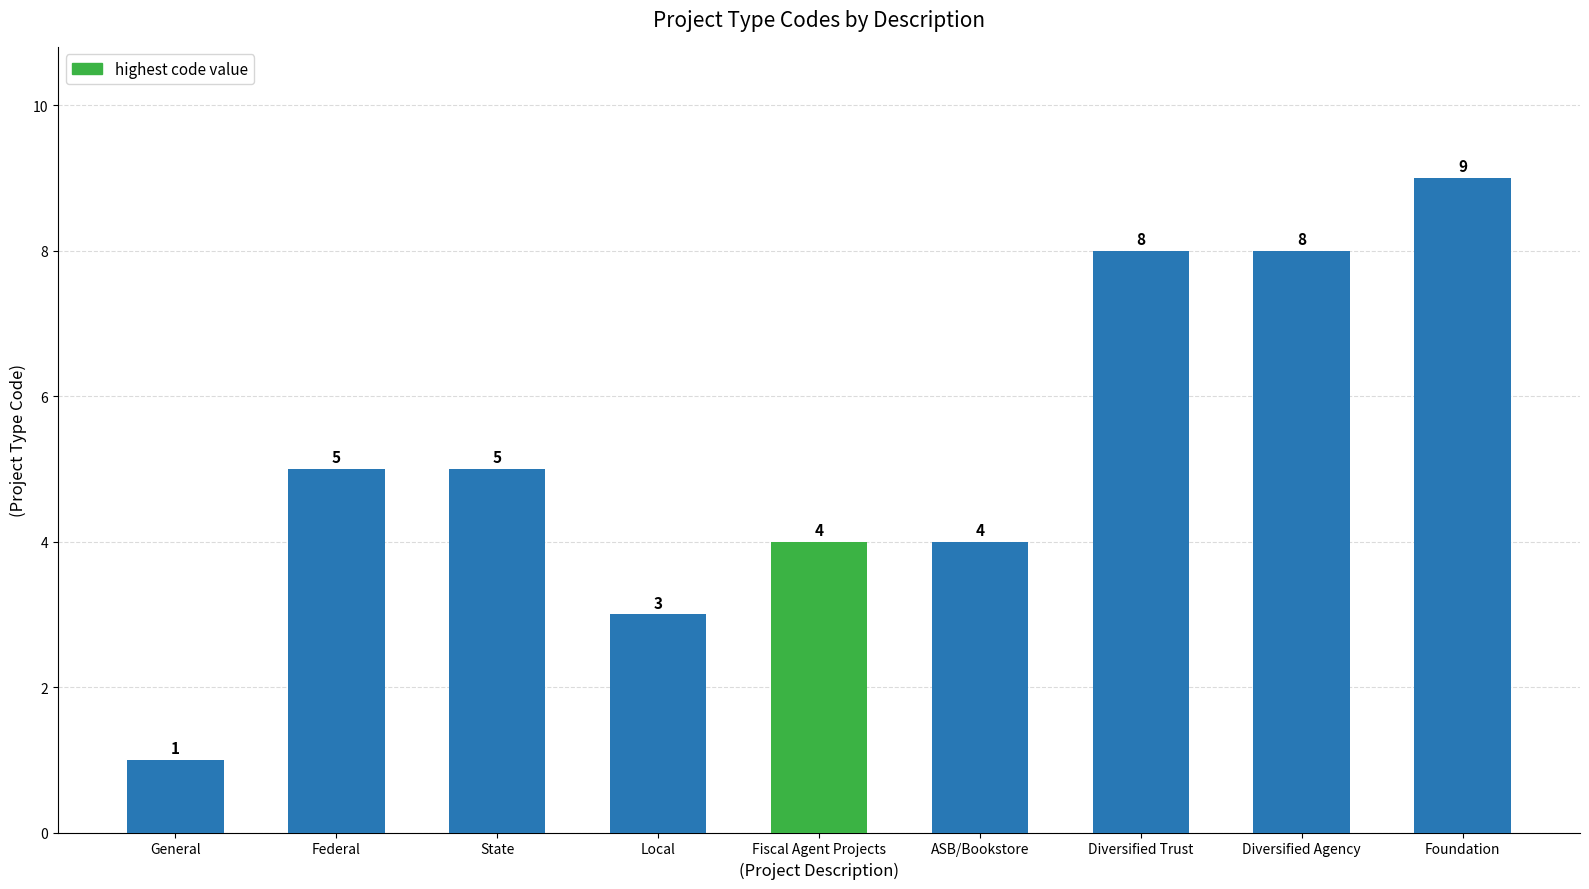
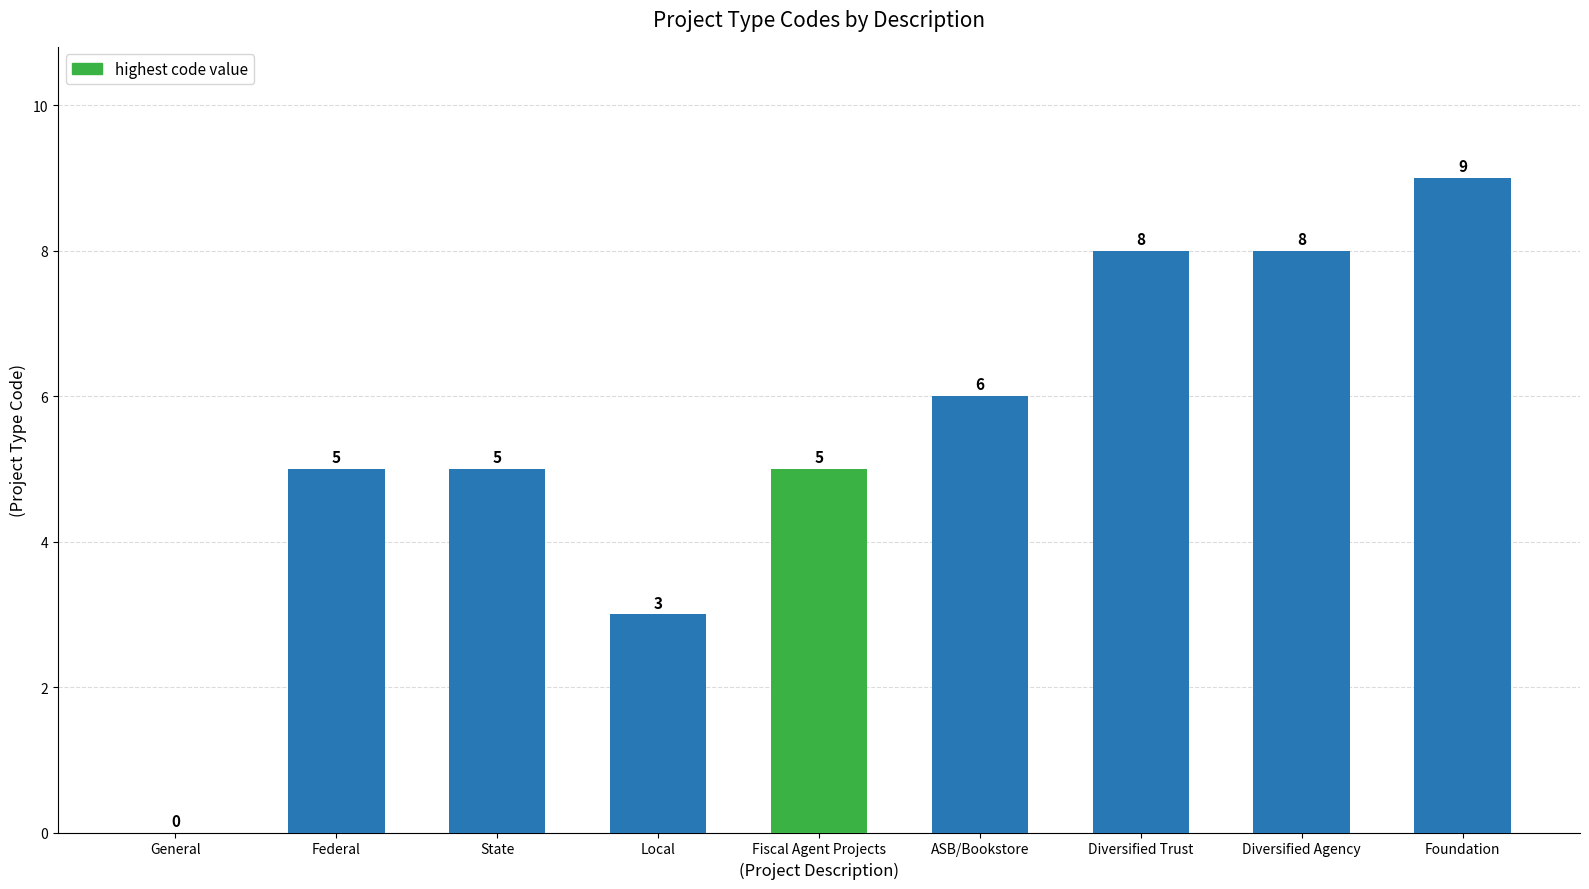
General: 1 -> 0
Fiscal Agent Projects: 4 -> 5
ASB/Bookstore: 4 -> 6
